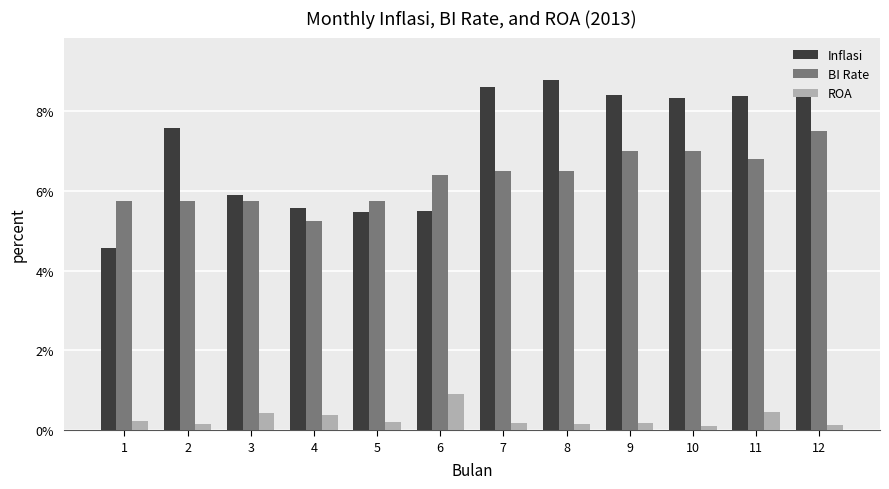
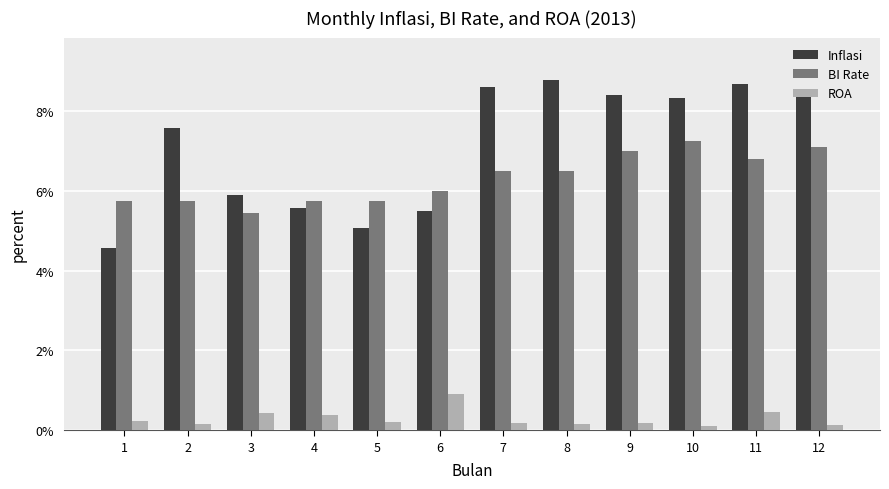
BI Rate, 3: 5.8% -> 5.5%
BI Rate, 4: 5.2% -> 5.8%
Inflasi, 5: 5.5% -> 5.1%
BI Rate, 6: 6.4% -> 6.0%
BI Rate, 10: 7.0% -> 7.3%
Inflasi, 11: 8.4% -> 8.7%
BI Rate, 12: 7.5% -> 7.1%
